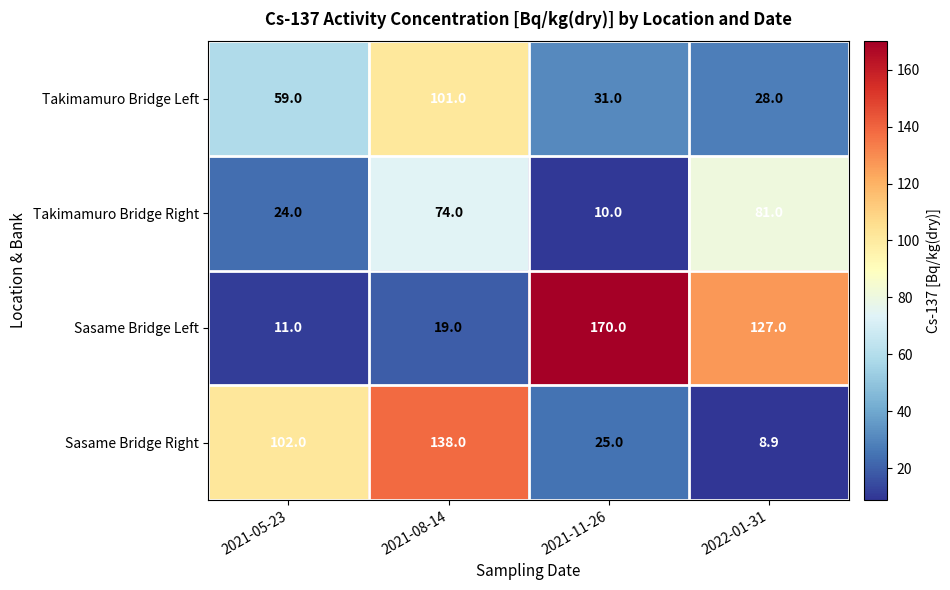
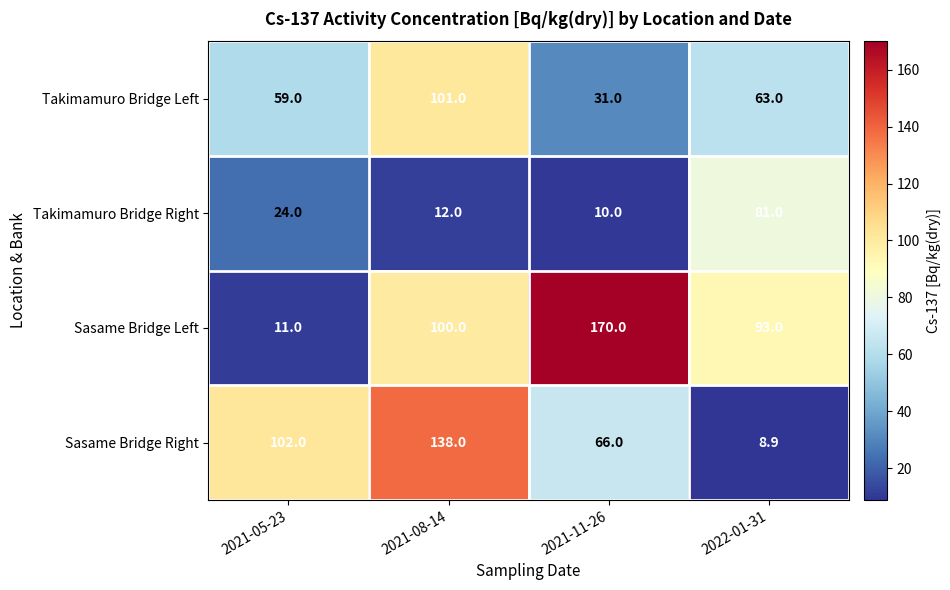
Takimamuro Bridge Left, 2022-01-31: 28.0 -> 63.0
Takimamuro Bridge Right, 2021-08-14: 74.0 -> 12.0
Sasame Bridge Left, 2021-08-14: 19.0 -> 100.0
Sasame Bridge Left, 2022-01-31: 127.0 -> 93.0
Sasame Bridge Right, 2021-11-26: 25.0 -> 66.0
